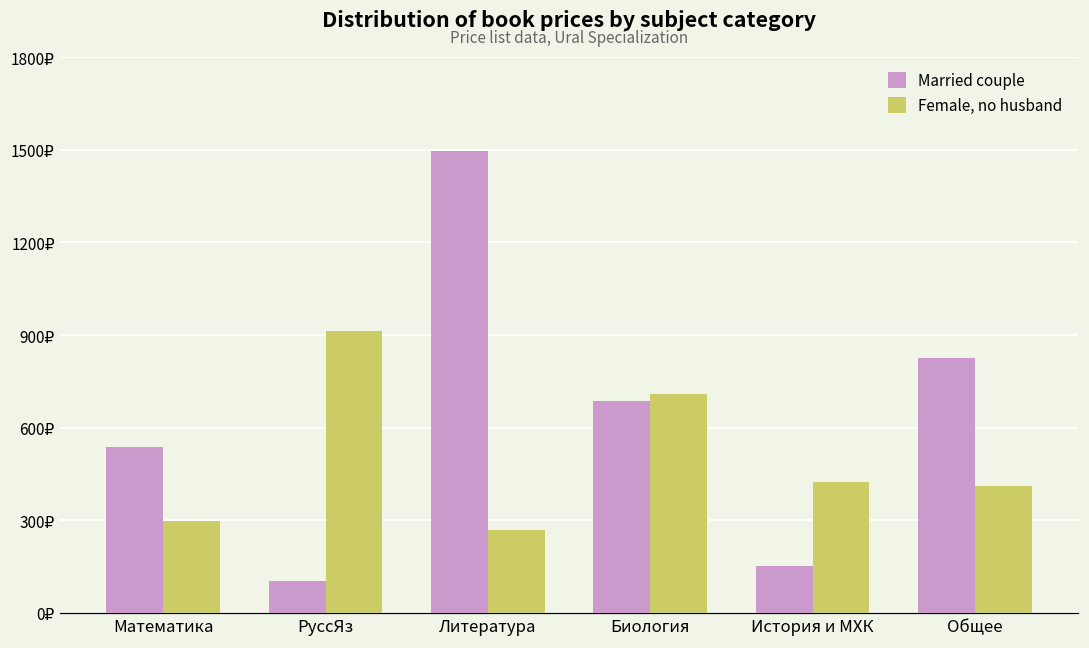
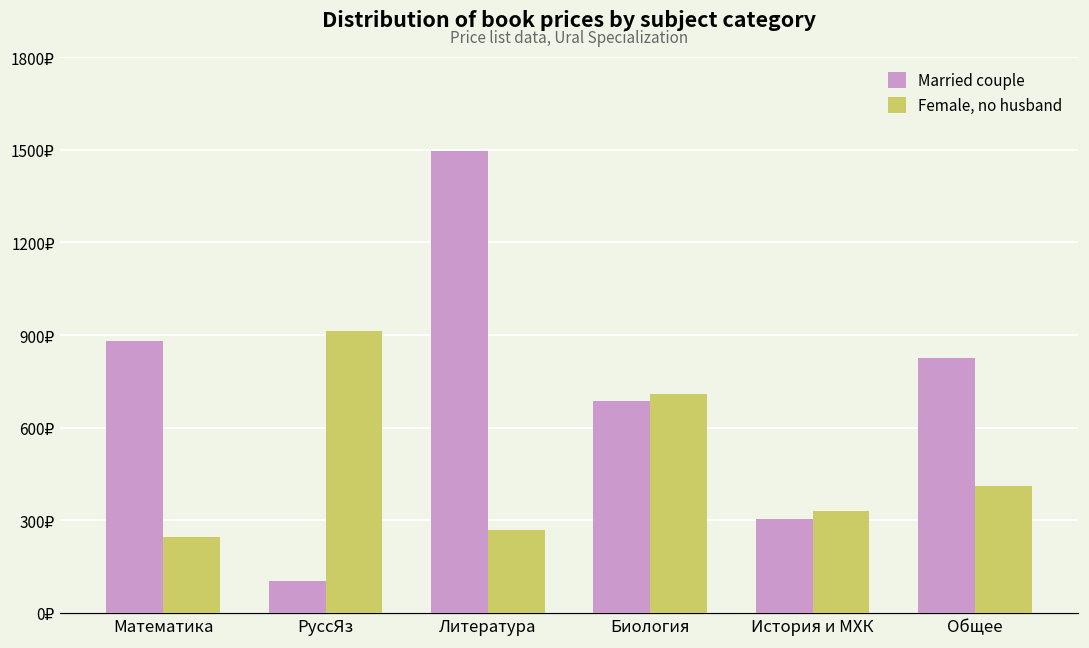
Married couple, Математика: 540₽ -> 880₽
Female, no husband, Математика: 300₽ -> 250₽
Married couple, История и МХК: 150₽ -> 300₽
Female, no husband, История и МХК: 420₽ -> 330₽
